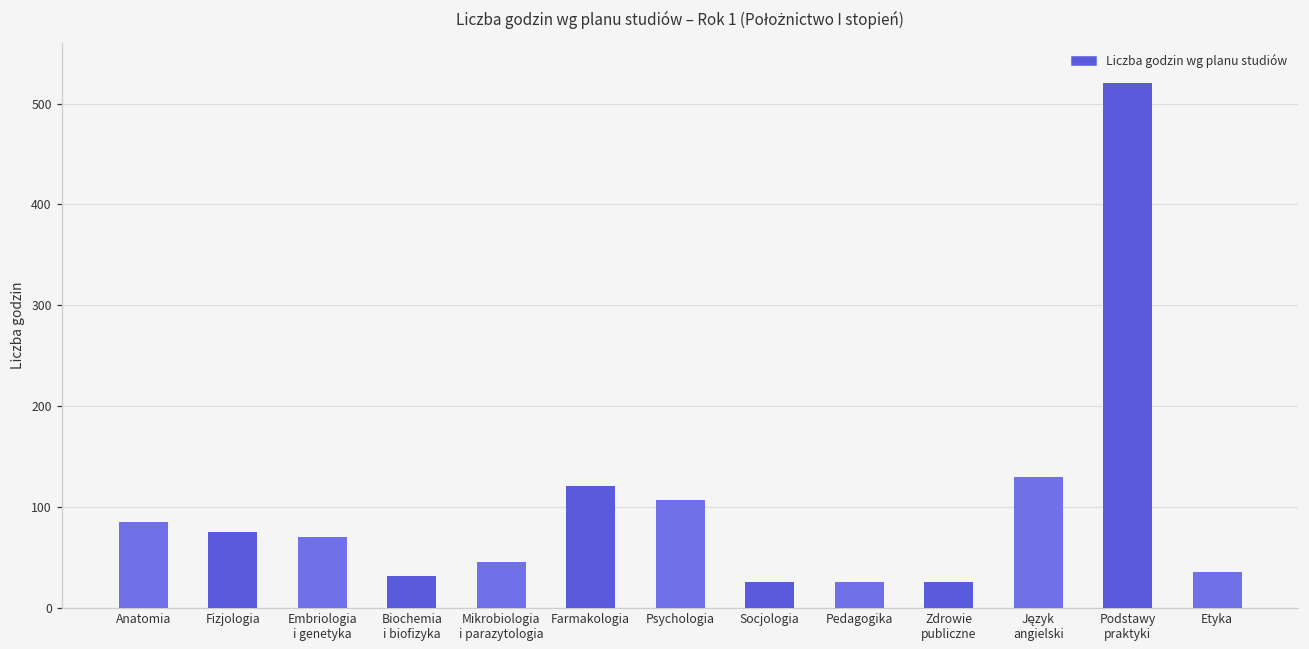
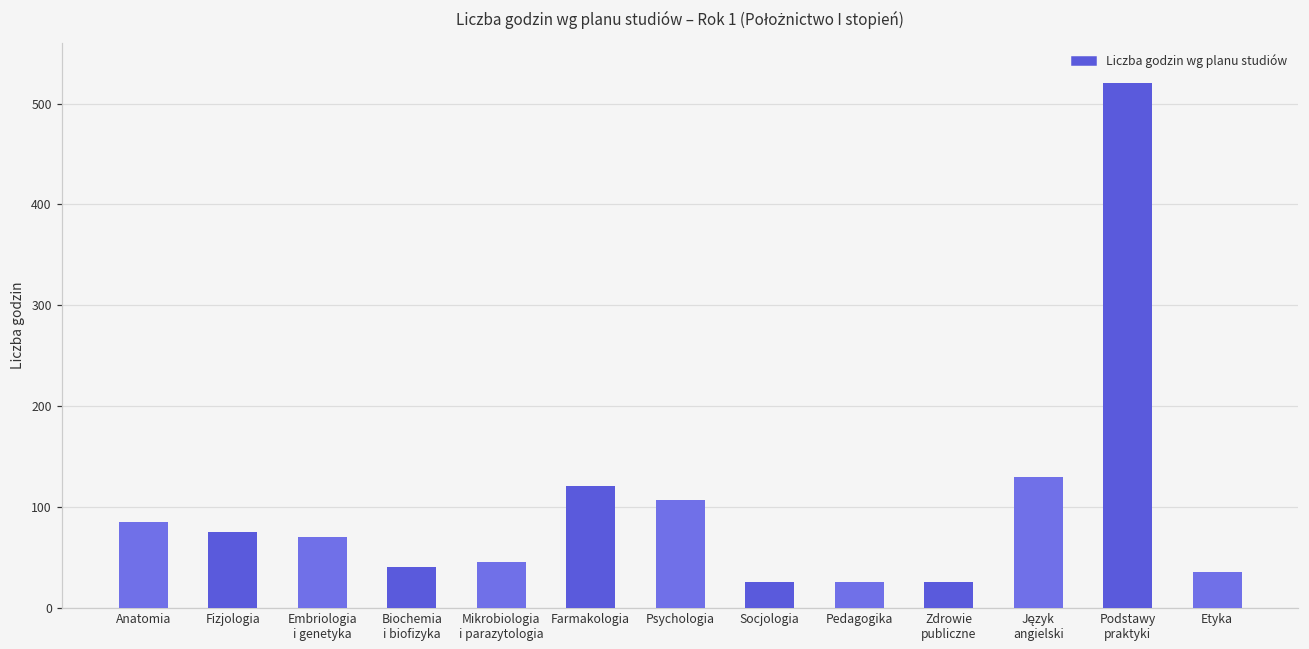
Biochemia i biofizyka: 30 -> 40
